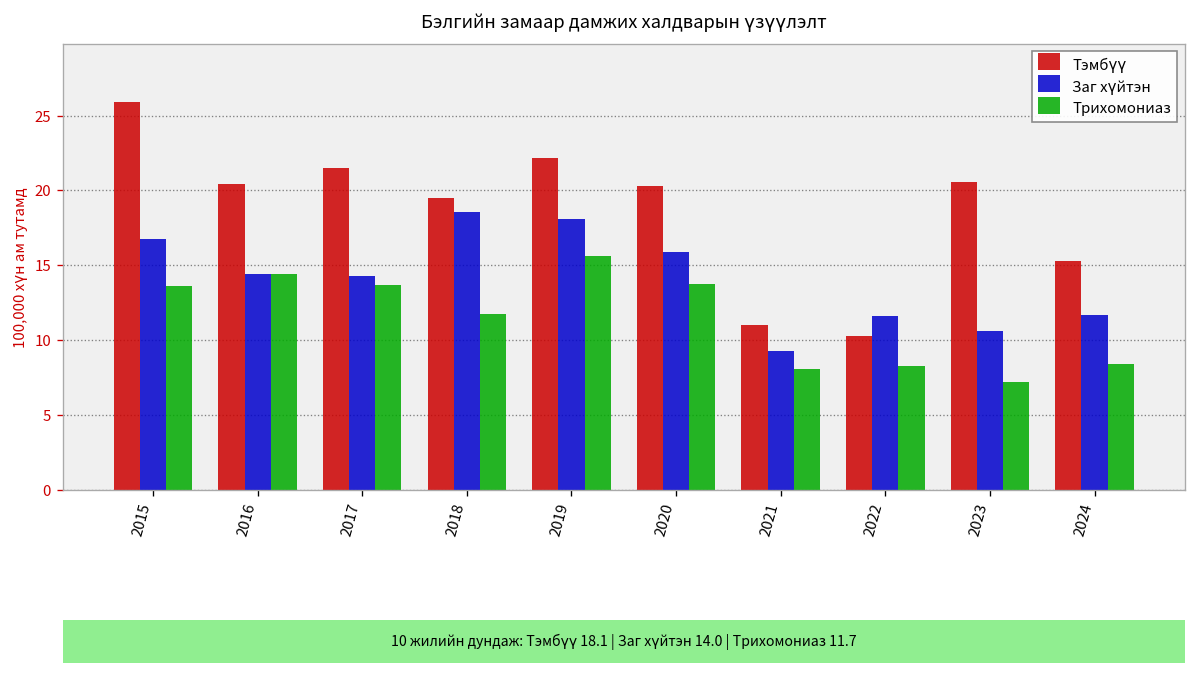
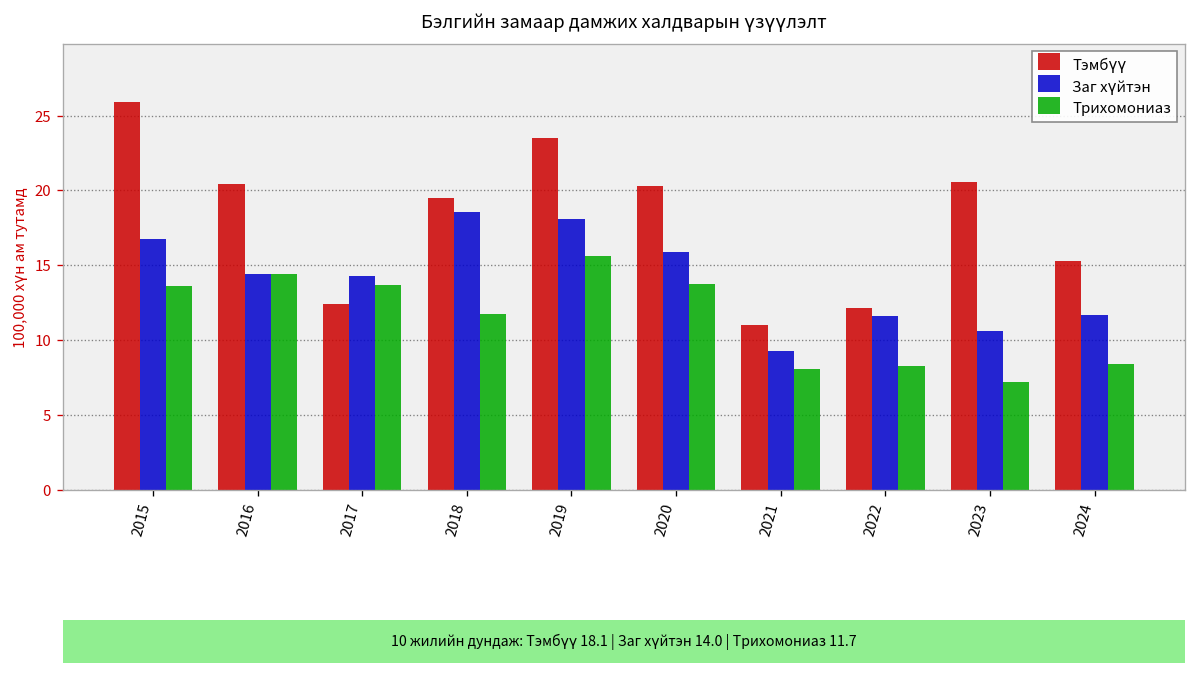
Тэмбүү, 2017: 21.5 -> 12.4
Тэмбүү, 2019: 22.2 -> 23.5
Тэмбүү, 2022: 10.3 -> 12.1
